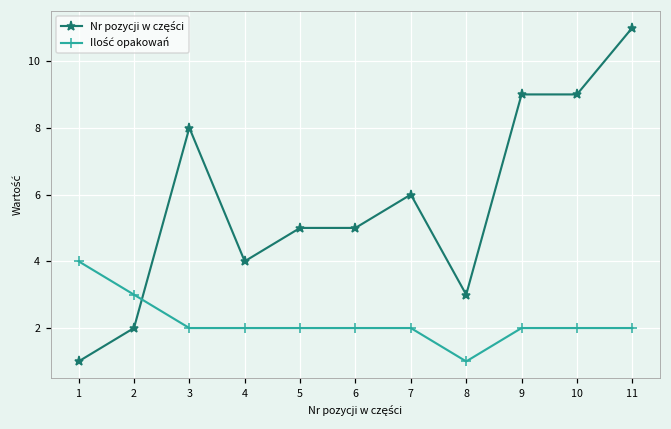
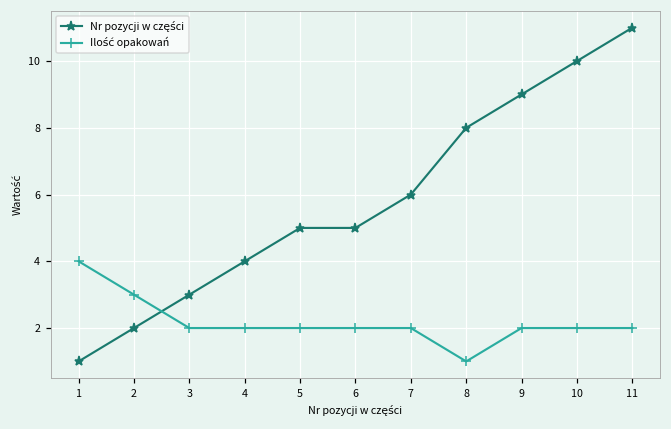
Nr pozycji w części, 3: 8 -> 3
Nr pozycji w części, 8: 3 -> 8
Nr pozycji w części, 10: 9 -> 10
